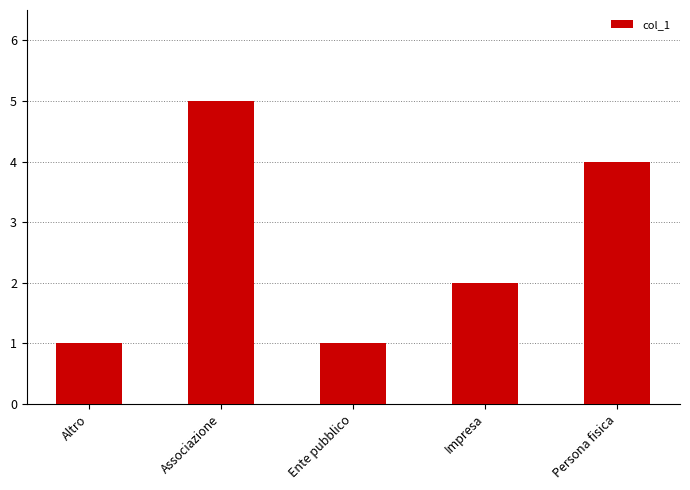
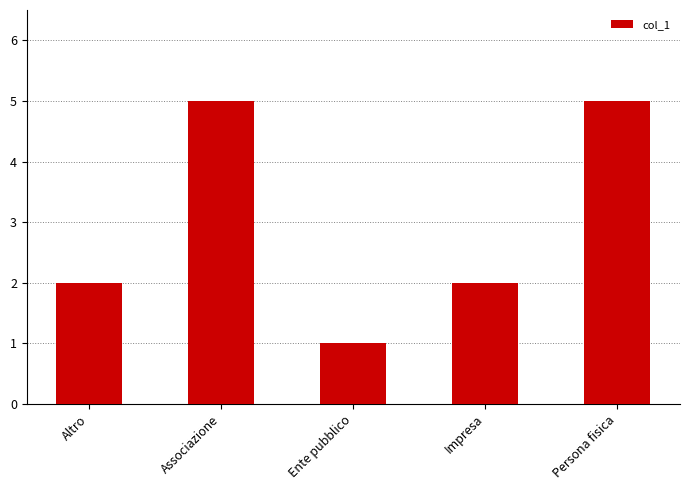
Altro: 1 -> 2
Persona fisica: 4 -> 5
